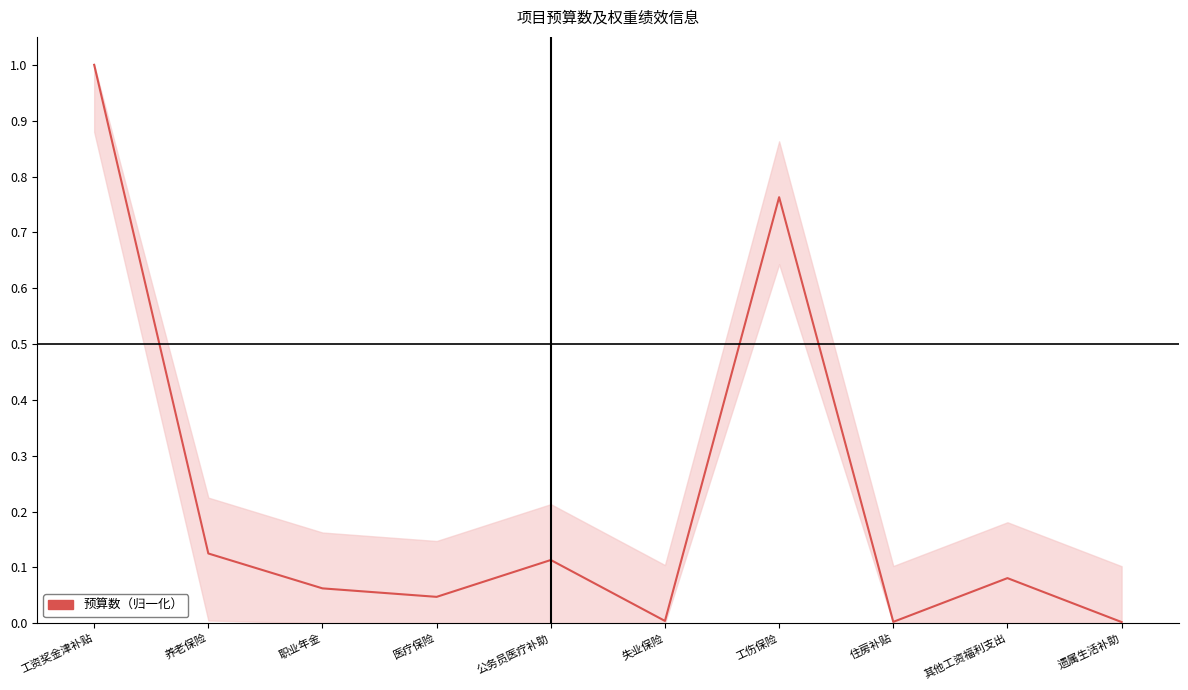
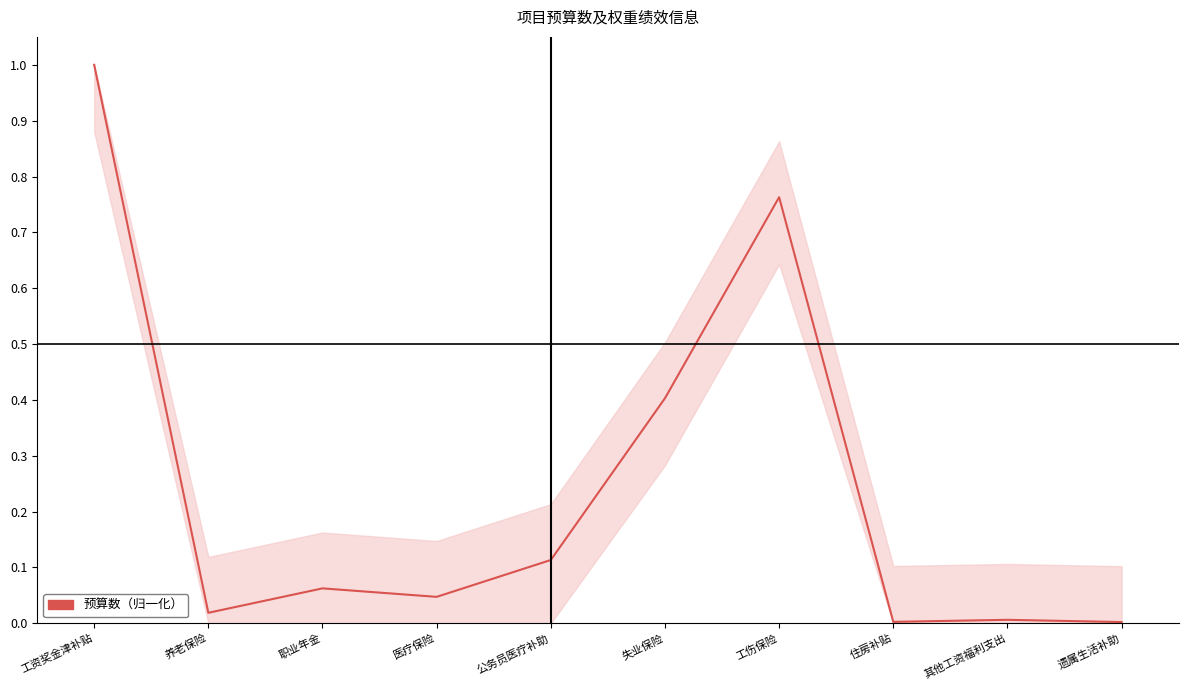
预算数（归一化）, 养老保险: 0.12 -> 0.02
预算数（归一化）, 失业保险: 0.00 -> 0.40
预算数（归一化）, 其他工资福利支出: 0.08 -> 0.01
